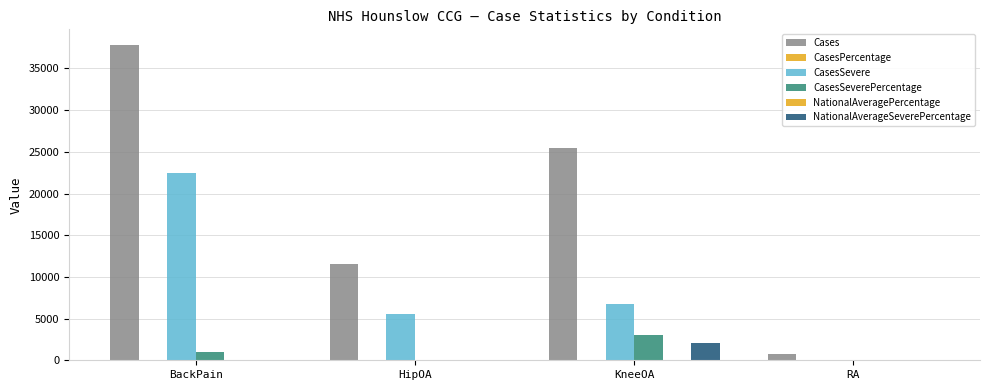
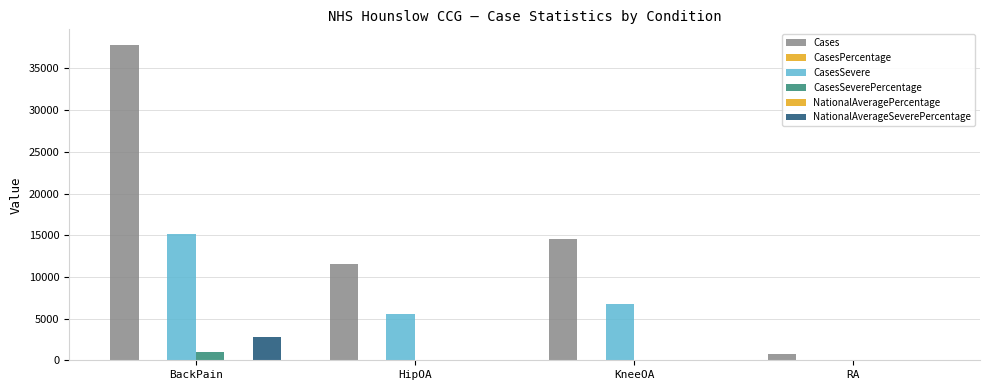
CasesSevere, BackPain: 23000 -> 15000
NationalAverageSeverePercentage, BackPain: 0 -> 3000
Cases, KneeOA: 25000 -> 14000
CasesSeverePercentage, KneeOA: 3000 -> 0
NationalAverageSeverePercentage, KneeOA: 2000 -> 0
